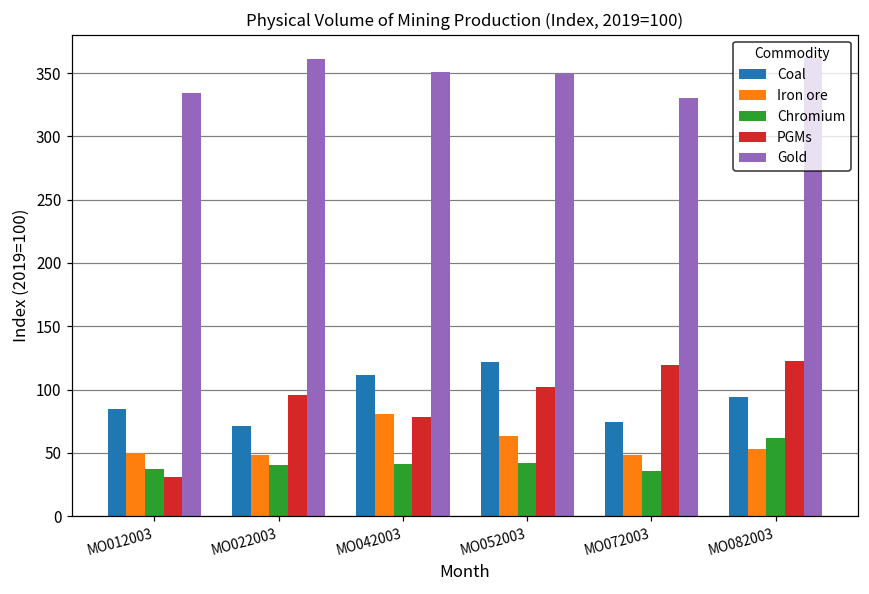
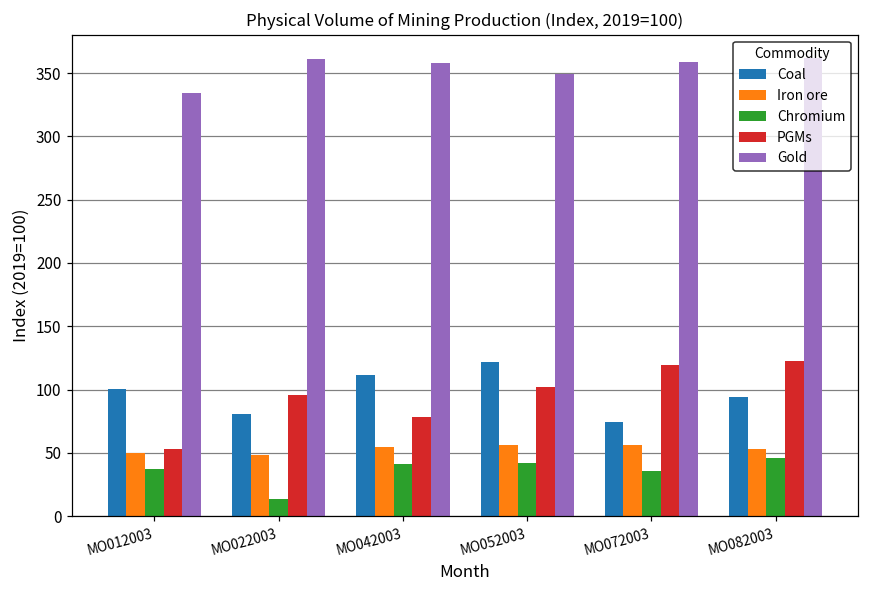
Coal, MO012003: 84 -> 100
PGMs, MO012003: 31 -> 53
Coal, MO022003: 72 -> 81
Chromium, MO022003: 40 -> 13
Iron ore, MO042003: 80 -> 55
Gold, MO042003: 351 -> 358
Iron ore, MO052003: 63 -> 56
Iron ore, MO072003: 49 -> 57
Gold, MO072003: 330 -> 359
Chromium, MO082003: 62 -> 46
